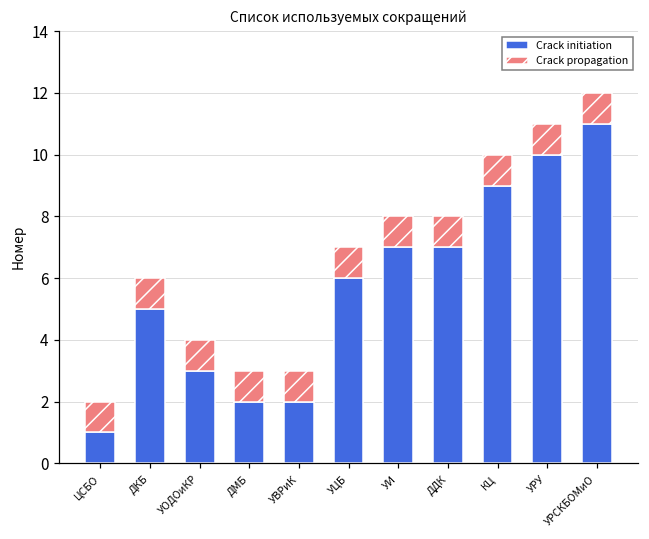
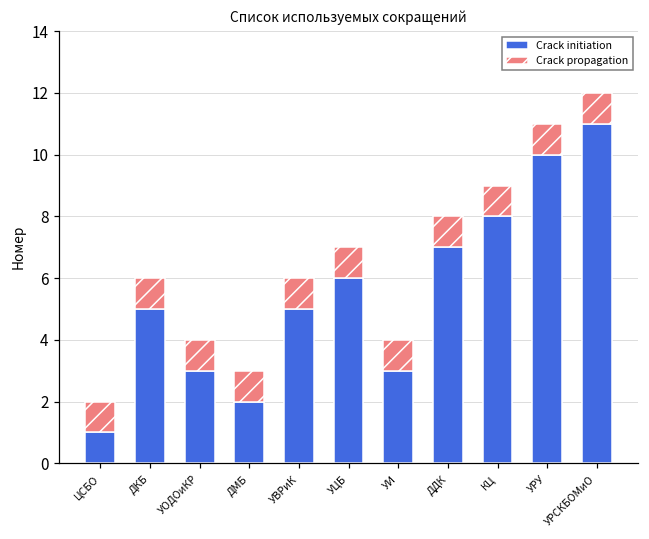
Crack initiation, УВРиК: 2 -> 5
Crack initiation, УИ: 7 -> 3
Crack initiation, КЦ: 9 -> 8
